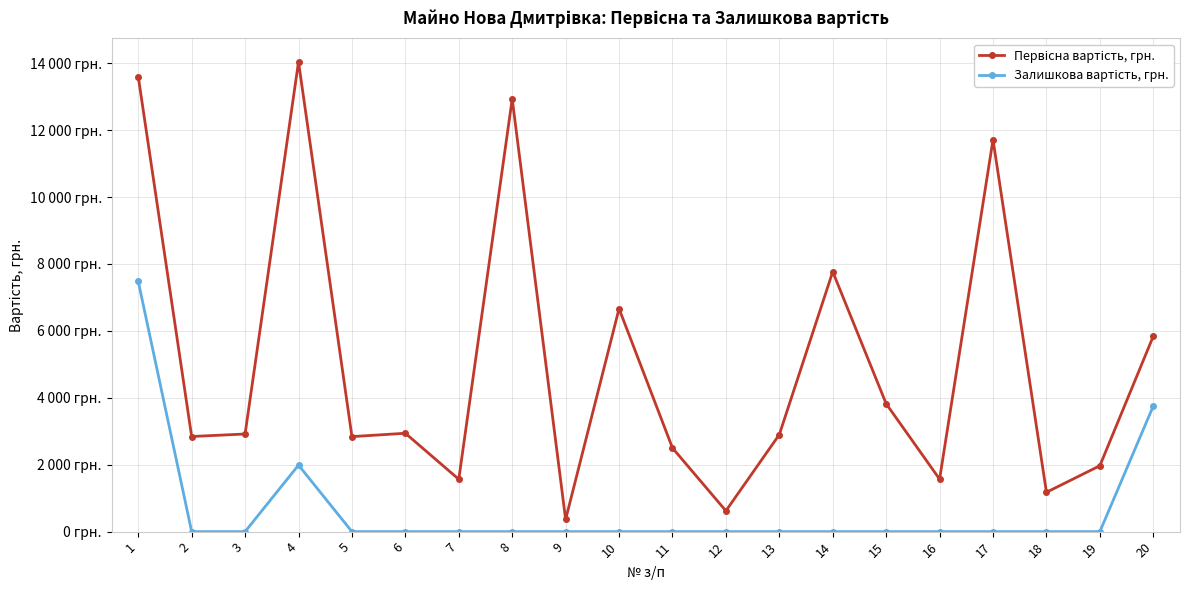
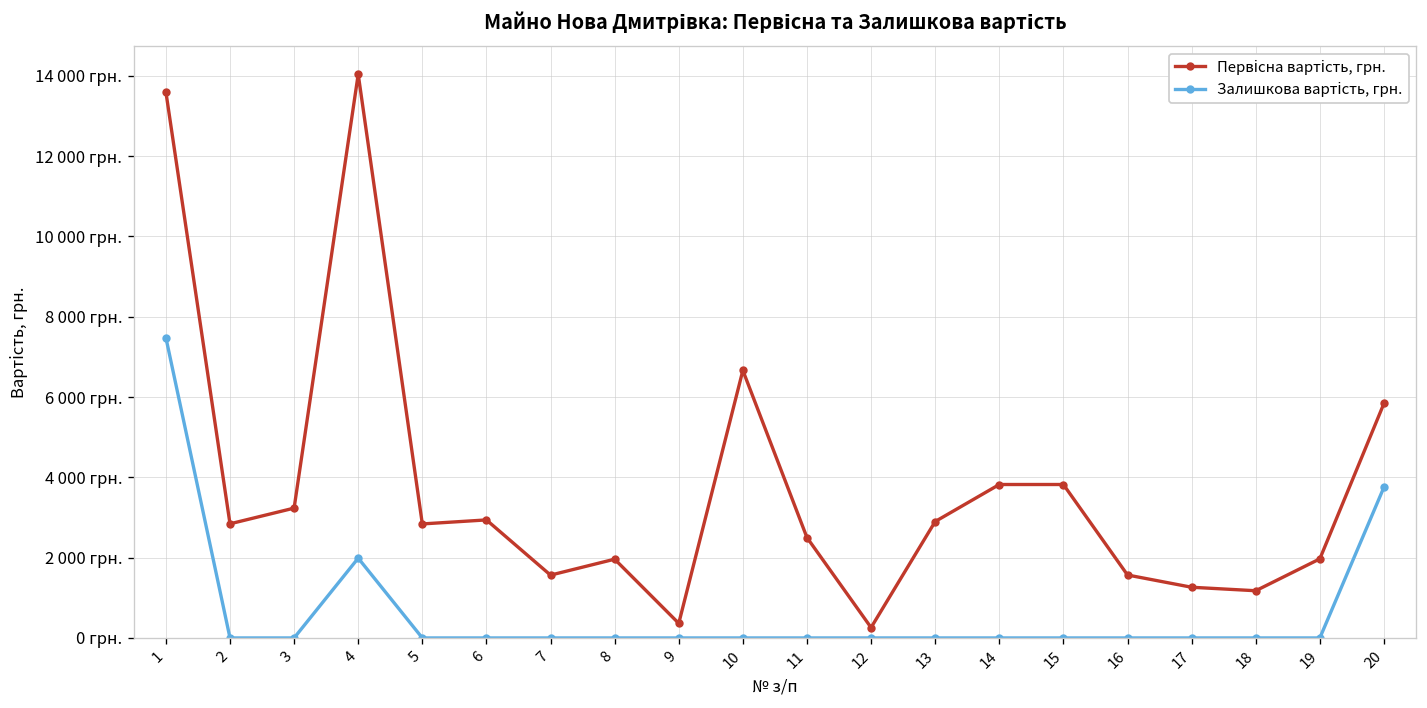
Первісна вартість, грн., 3: 2900 грн. -> 3200 грн.
Первісна вартість, грн., 8: 12900 грн. -> 2000 грн.
Первісна вартість, грн., 12: 600 грн. -> 300 грн.
Первісна вартість, грн., 14: 7800 грн. -> 3800 грн.
Первісна вартість, грн., 17: 11700 грн. -> 1300 грн.
